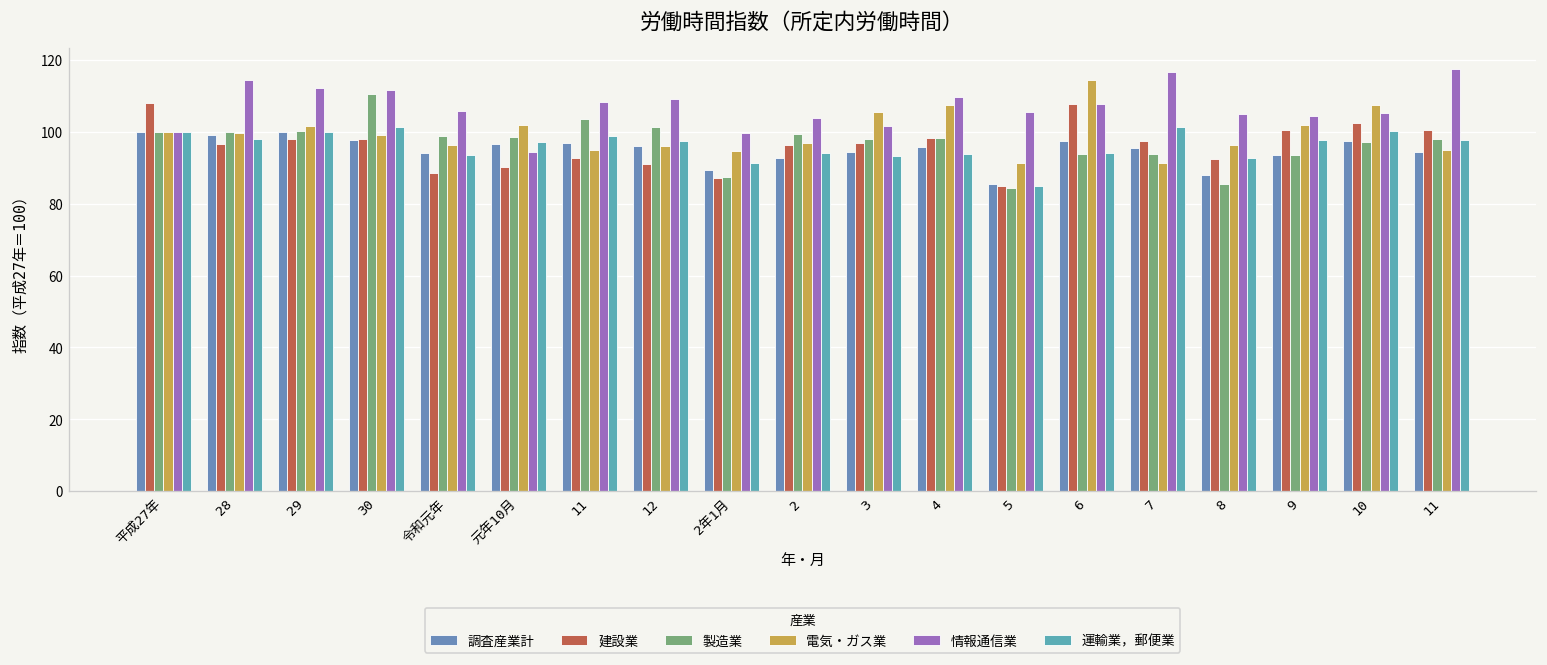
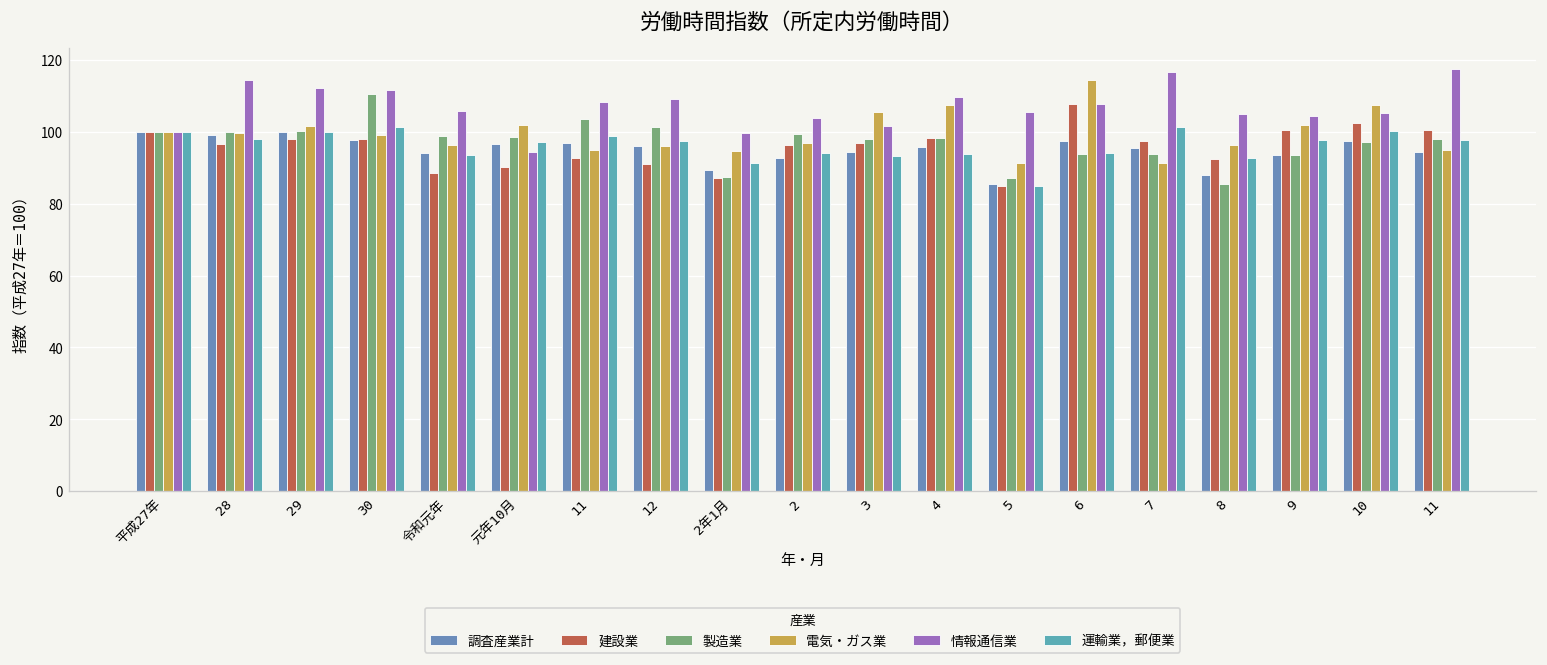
建設業, 平成27年: 108 -> 100
製造業, 5: 84 -> 87
